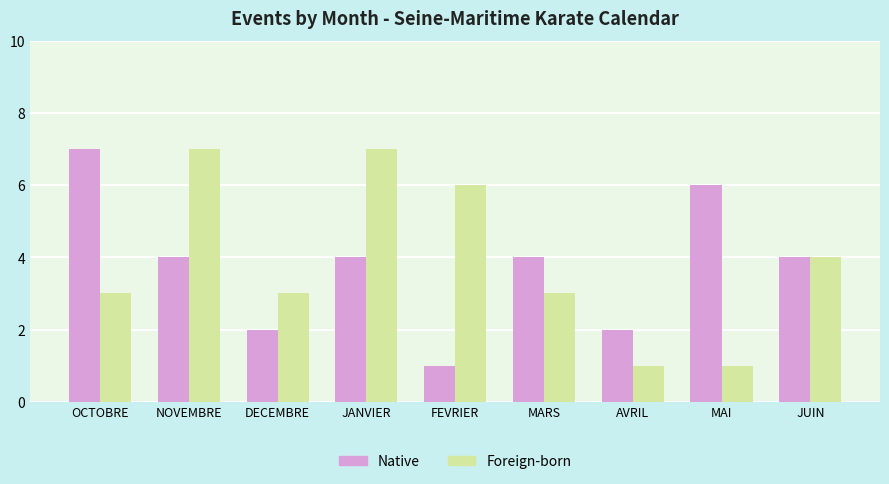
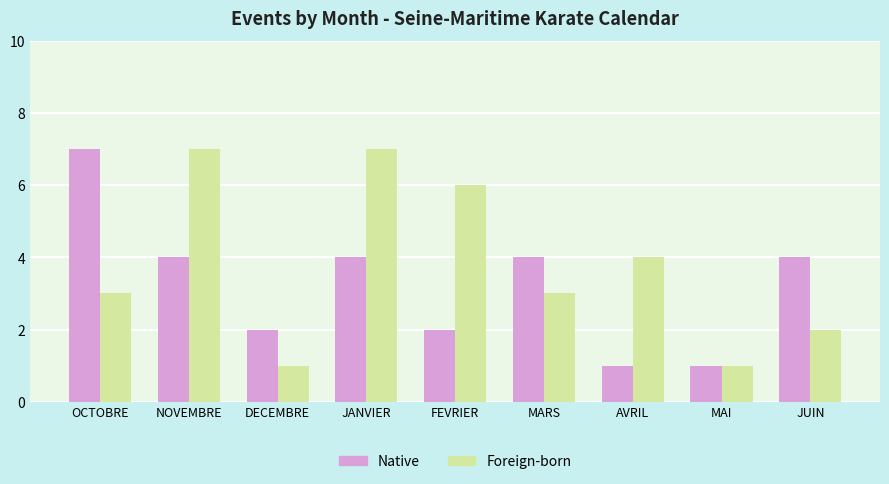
Foreign-born, DECEMBRE: 3 -> 1
Native, FEVRIER: 1 -> 2
Native, AVRIL: 2 -> 1
Foreign-born, AVRIL: 1 -> 4
Native, MAI: 6 -> 1
Foreign-born, JUIN: 4 -> 2
